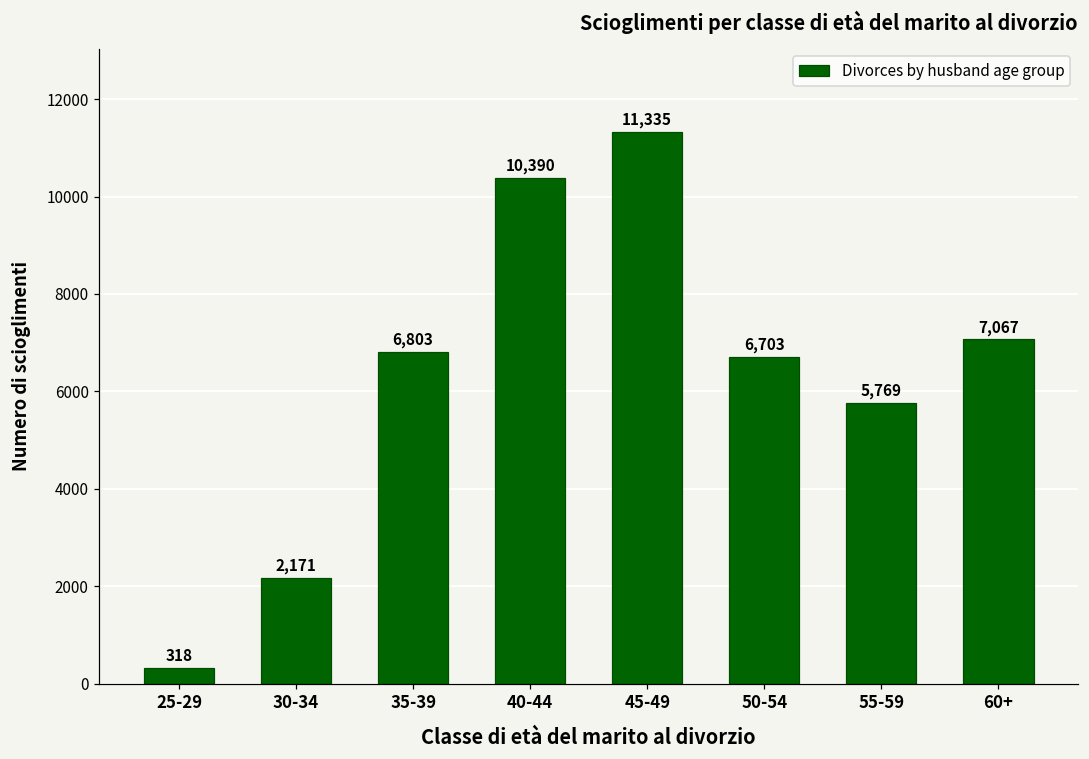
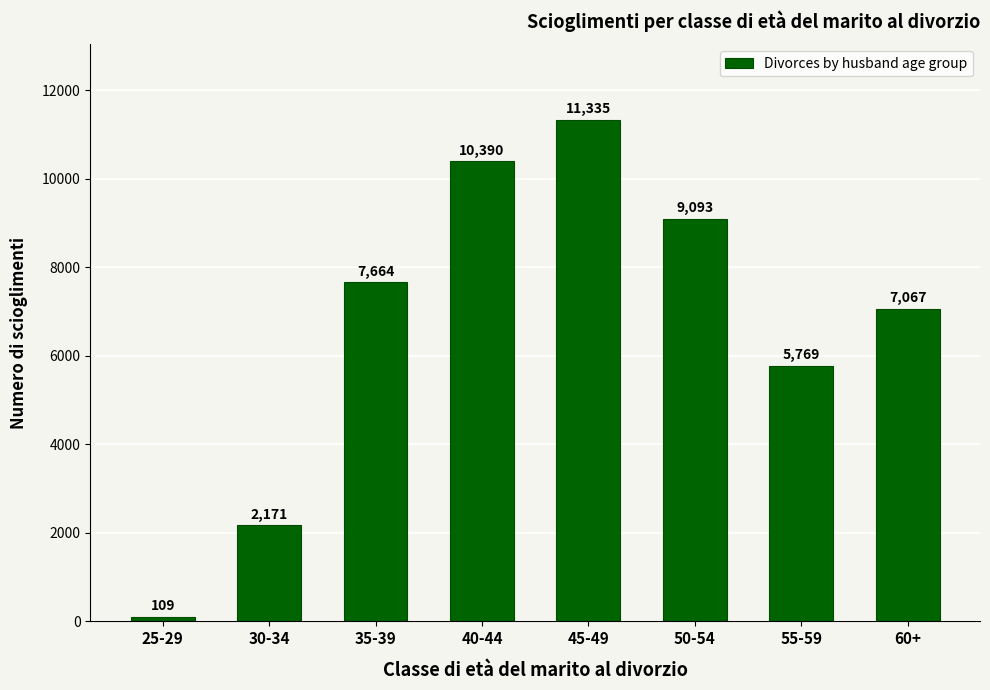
25-29: 318 -> 109
35-39: 6,803 -> 7,664
50-54: 6,703 -> 9,093
